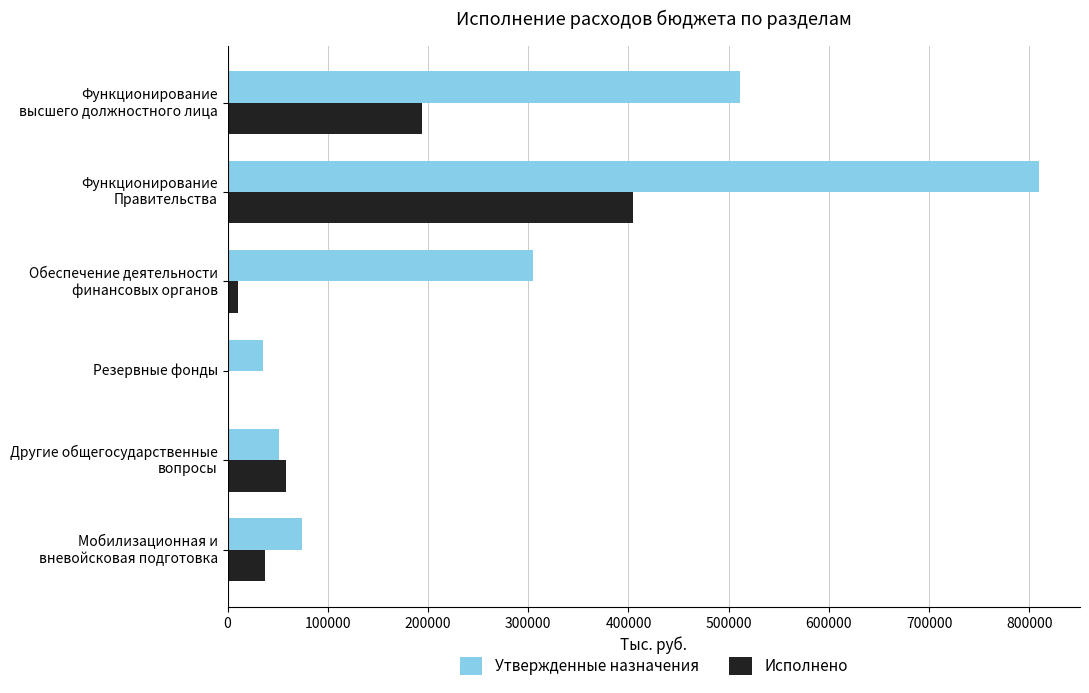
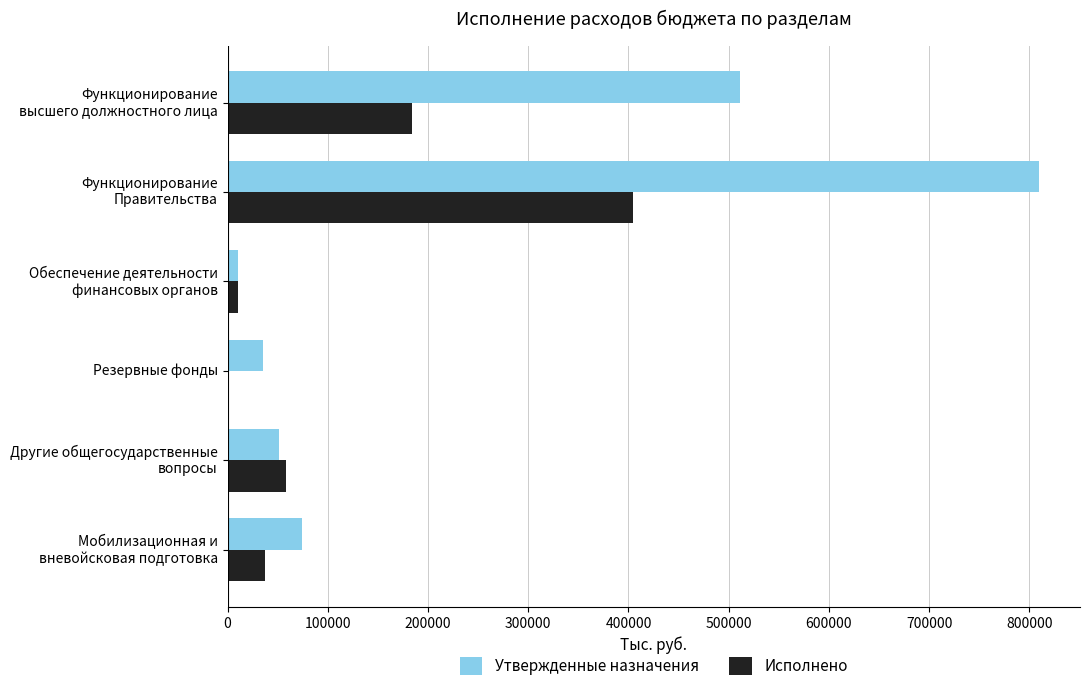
Исполнено, Функционирование высшего должностного лица: 194000 -> 184000
Утвержденные назначения, Обеспечение деятельности финансовых органов: 305000 -> 10000
